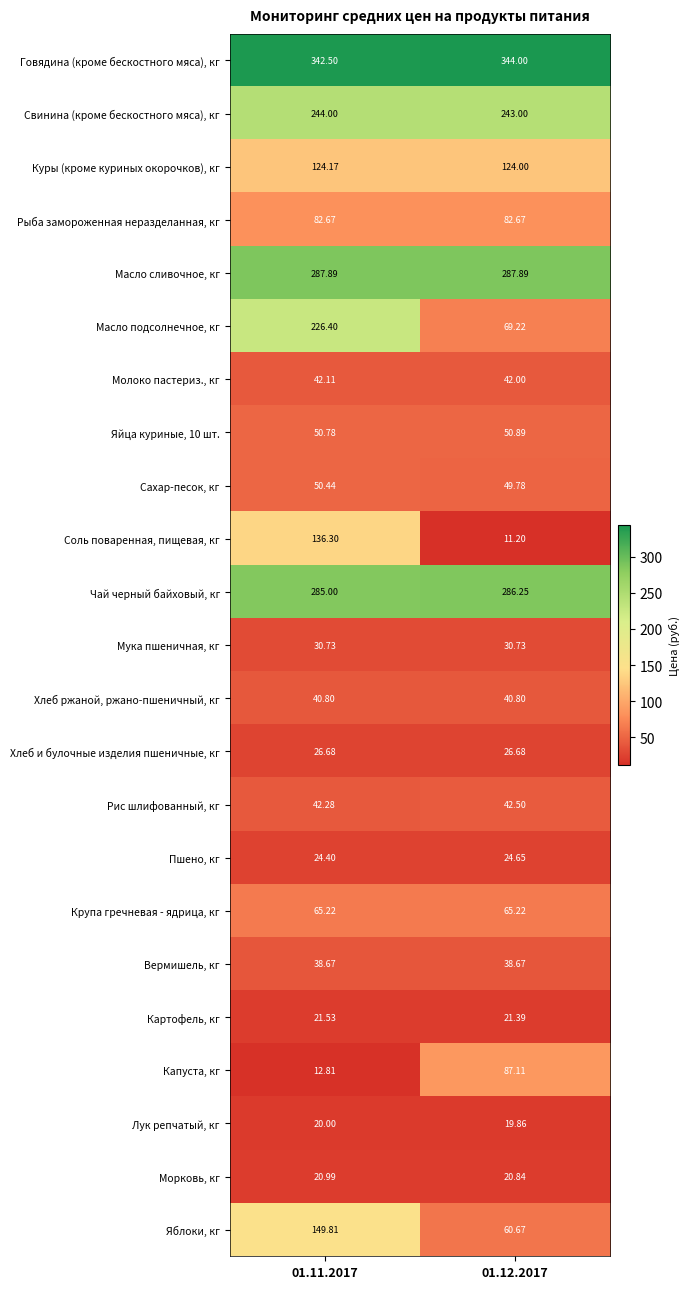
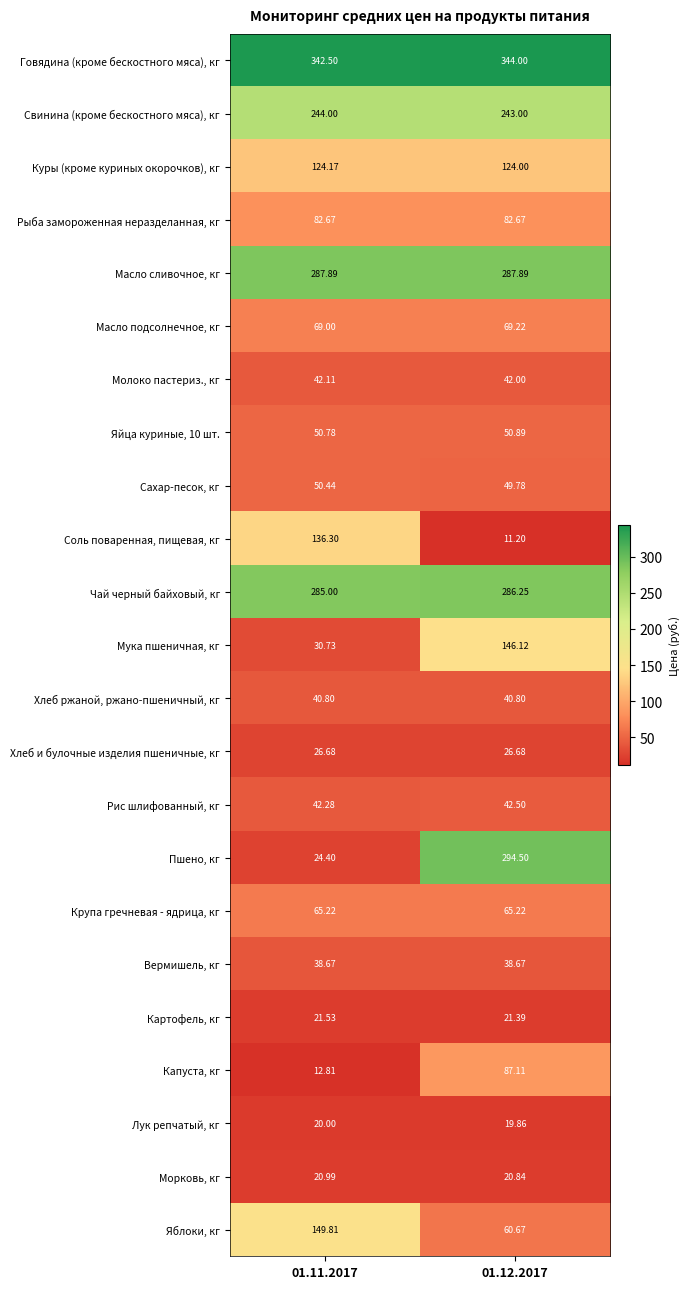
Масло подсолнечное, кг, 01.11.2017: 226.40 -> 69.00
Мука пшеничная, кг, 01.12.2017: 30.73 -> 146.12
Пшено, кг, 01.12.2017: 24.65 -> 294.50
